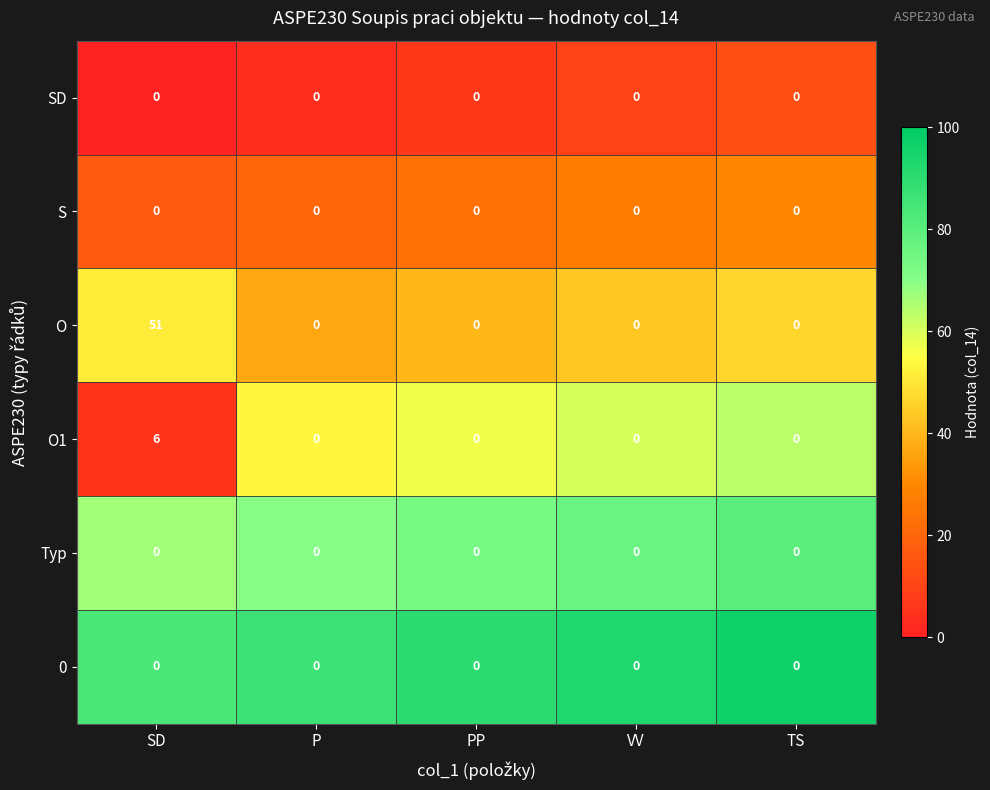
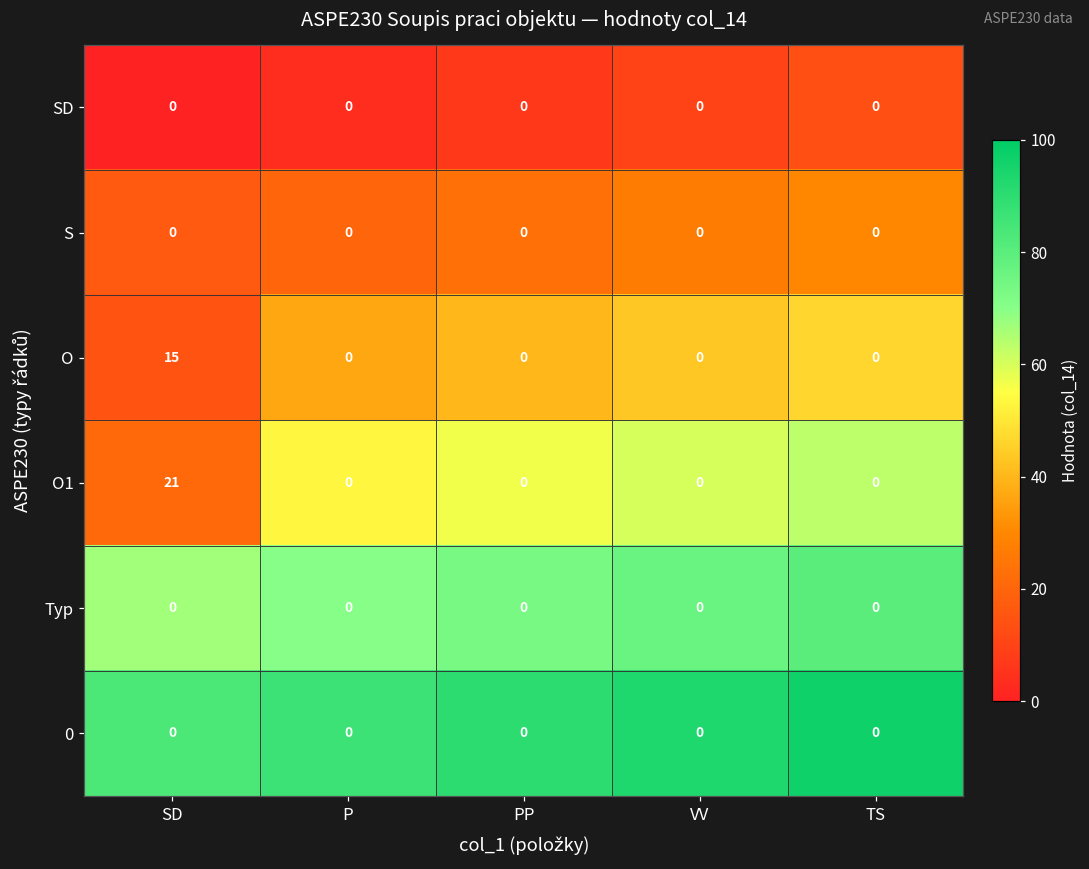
O, SD: 51 -> 15
O1, SD: 6 -> 21
